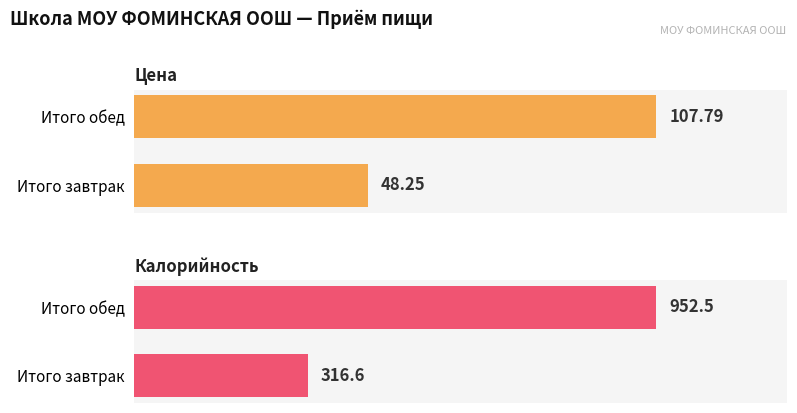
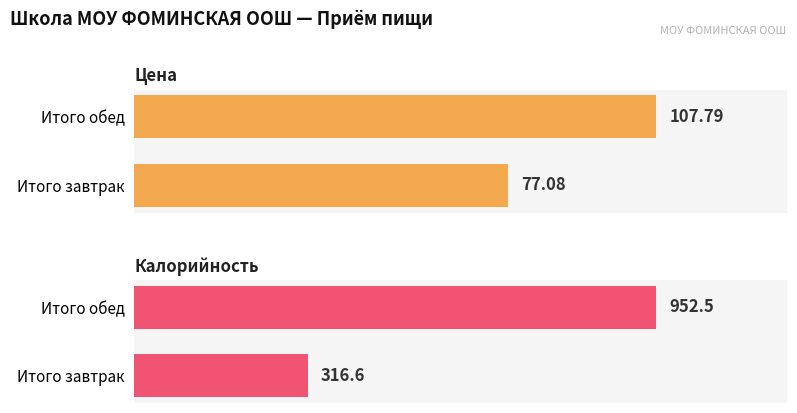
Цена, Итого завтрак: 48.25 -> 77.08
